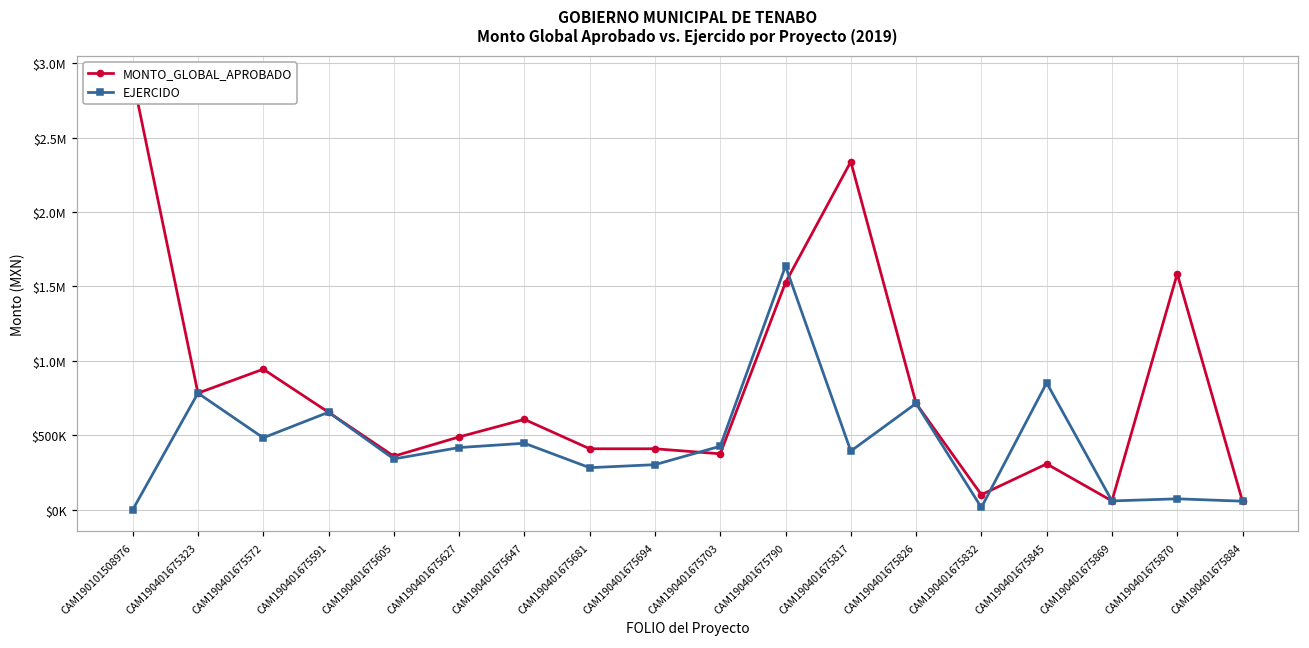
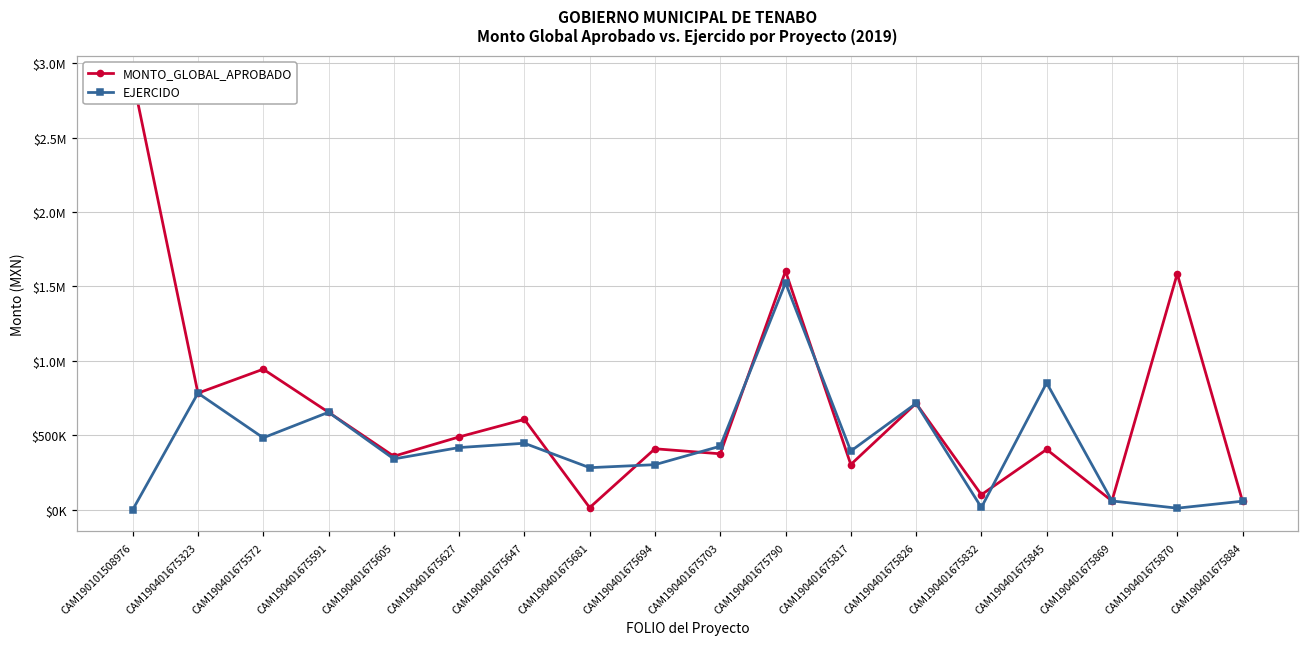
MONTO_GLOBAL_APROBADO, CAM190401675681: $410000 -> $10000
MONTO_GLOBAL_APROBADO, CAM190401675790: $1530000 -> $1600000
EJERCIDO, CAM190401675790: $1640000 -> $1520000
MONTO_GLOBAL_APROBADO, CAM190401675817: $2340000 -> $300000
MONTO_GLOBAL_APROBADO, CAM190401675845: $310000 -> $410000
EJERCIDO, CAM190401675870: $70000 -> $10000
